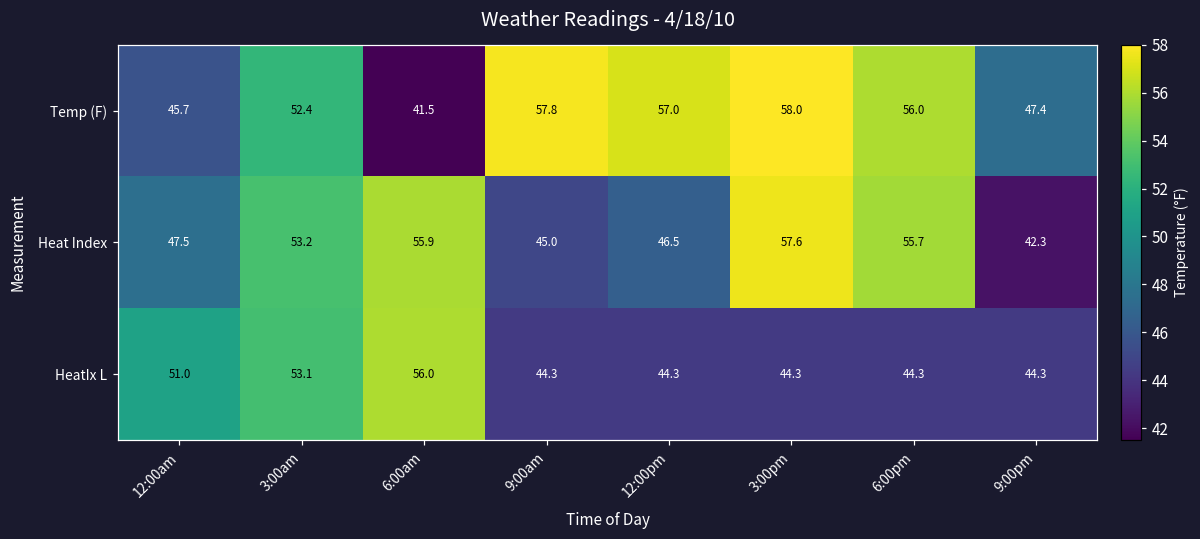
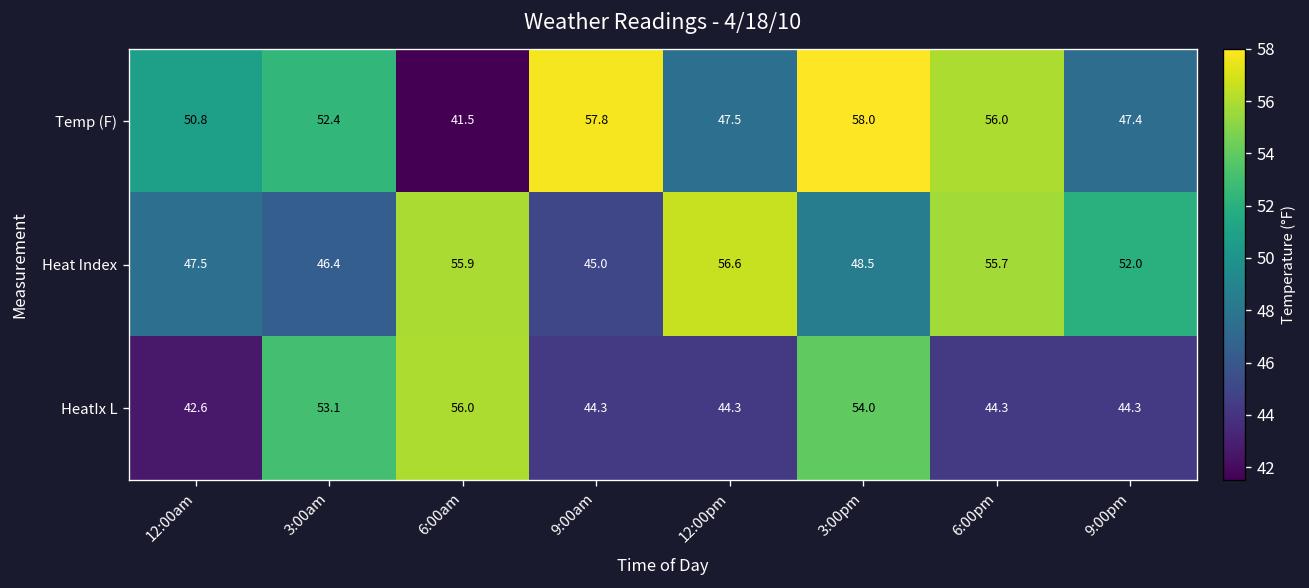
Temp (F), 12:00am: 45.7 -> 50.8
Temp (F), 12:00pm: 57.0 -> 47.5
Heat Index, 3:00am: 53.2 -> 46.4
Heat Index, 12:00pm: 46.5 -> 56.6
Heat Index, 3:00pm: 57.6 -> 48.5
Heat Index, 9:00pm: 42.3 -> 52.0
HeatIx L, 12:00am: 51.0 -> 42.6
HeatIx L, 3:00pm: 44.3 -> 54.0
